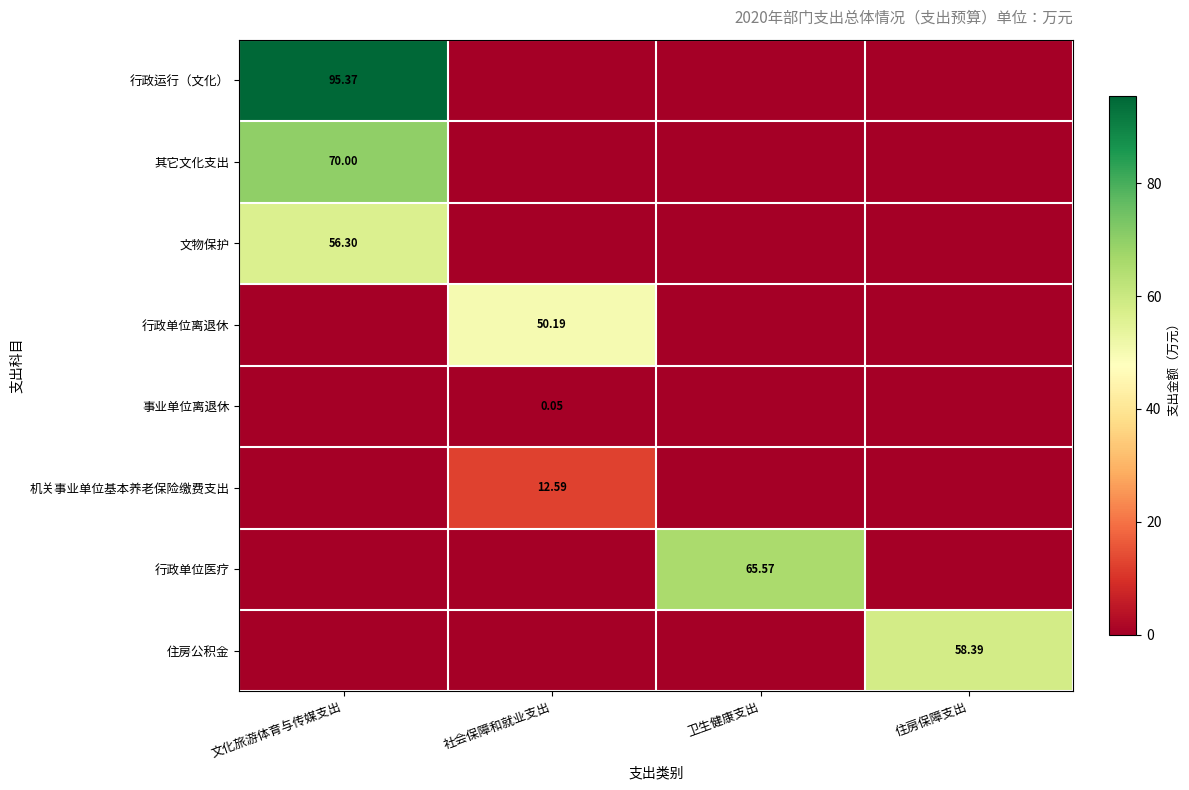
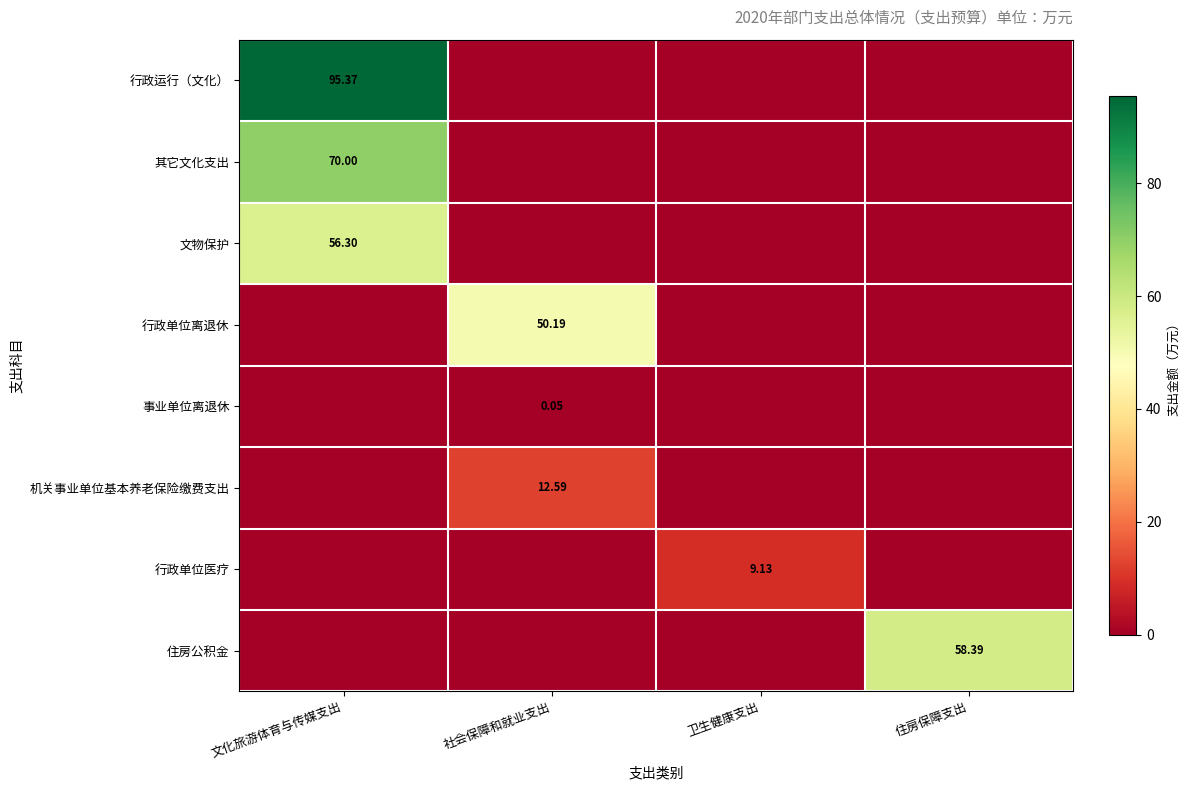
行政单位医疗, 卫生健康支出: 65.57 -> 9.13
